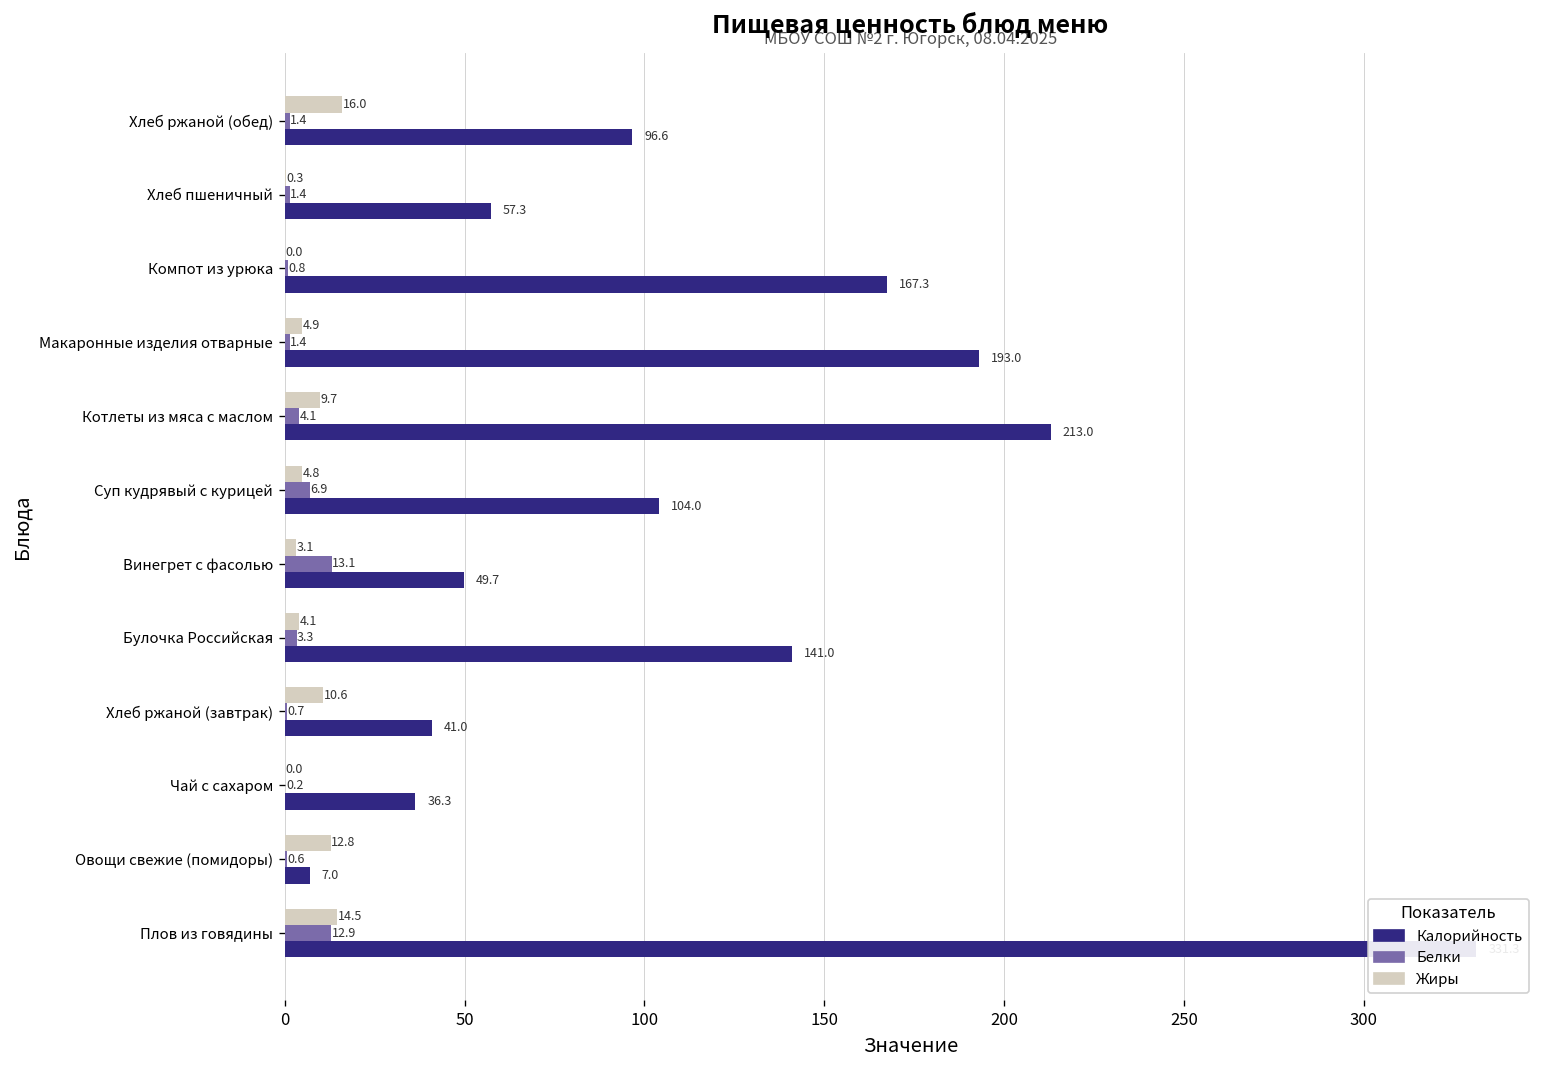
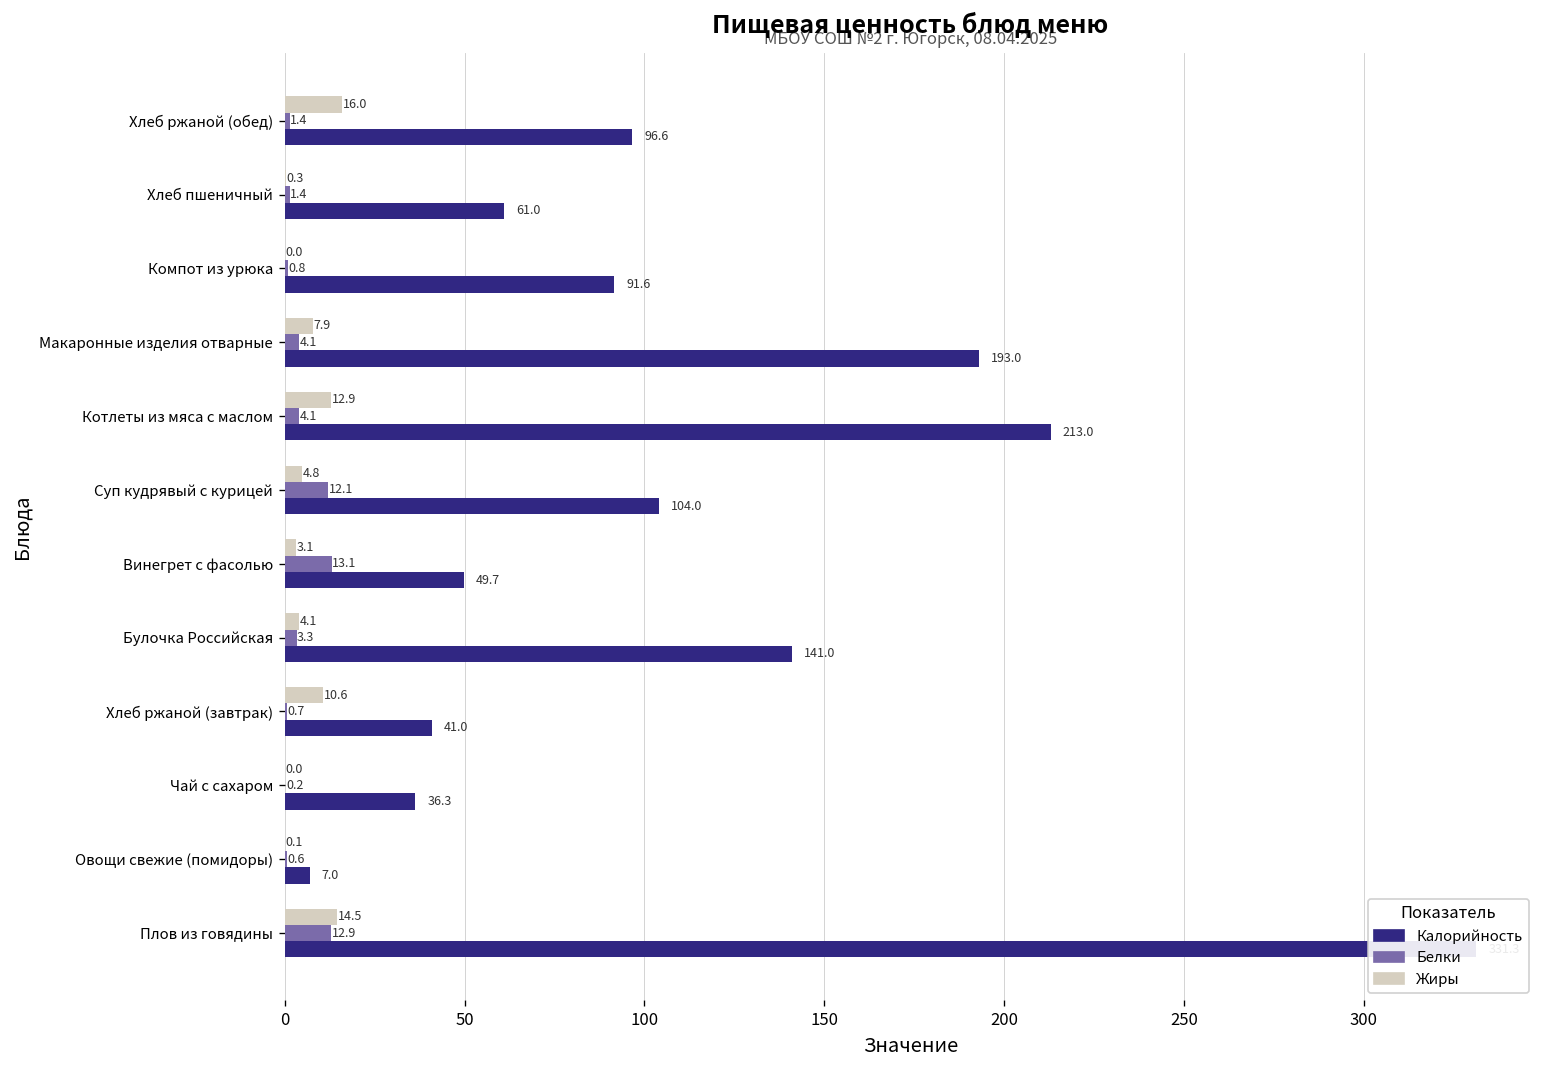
Калорийность, Хлеб пшеничный: 57.3 -> 61.0
Калорийность, Компот из урюка: 167.3 -> 91.6
Жиры, Макаронные изделия отварные: 4.9 -> 7.9
Белки, Макаронные изделия отварные: 1.4 -> 4.1
Жиры, Котлеты из мяса с маслом: 9.7 -> 12.9
Белки, Суп кудрявый с курицей: 6.9 -> 12.1
Жиры, Овощи свежие (помидоры): 12.8 -> 0.1
